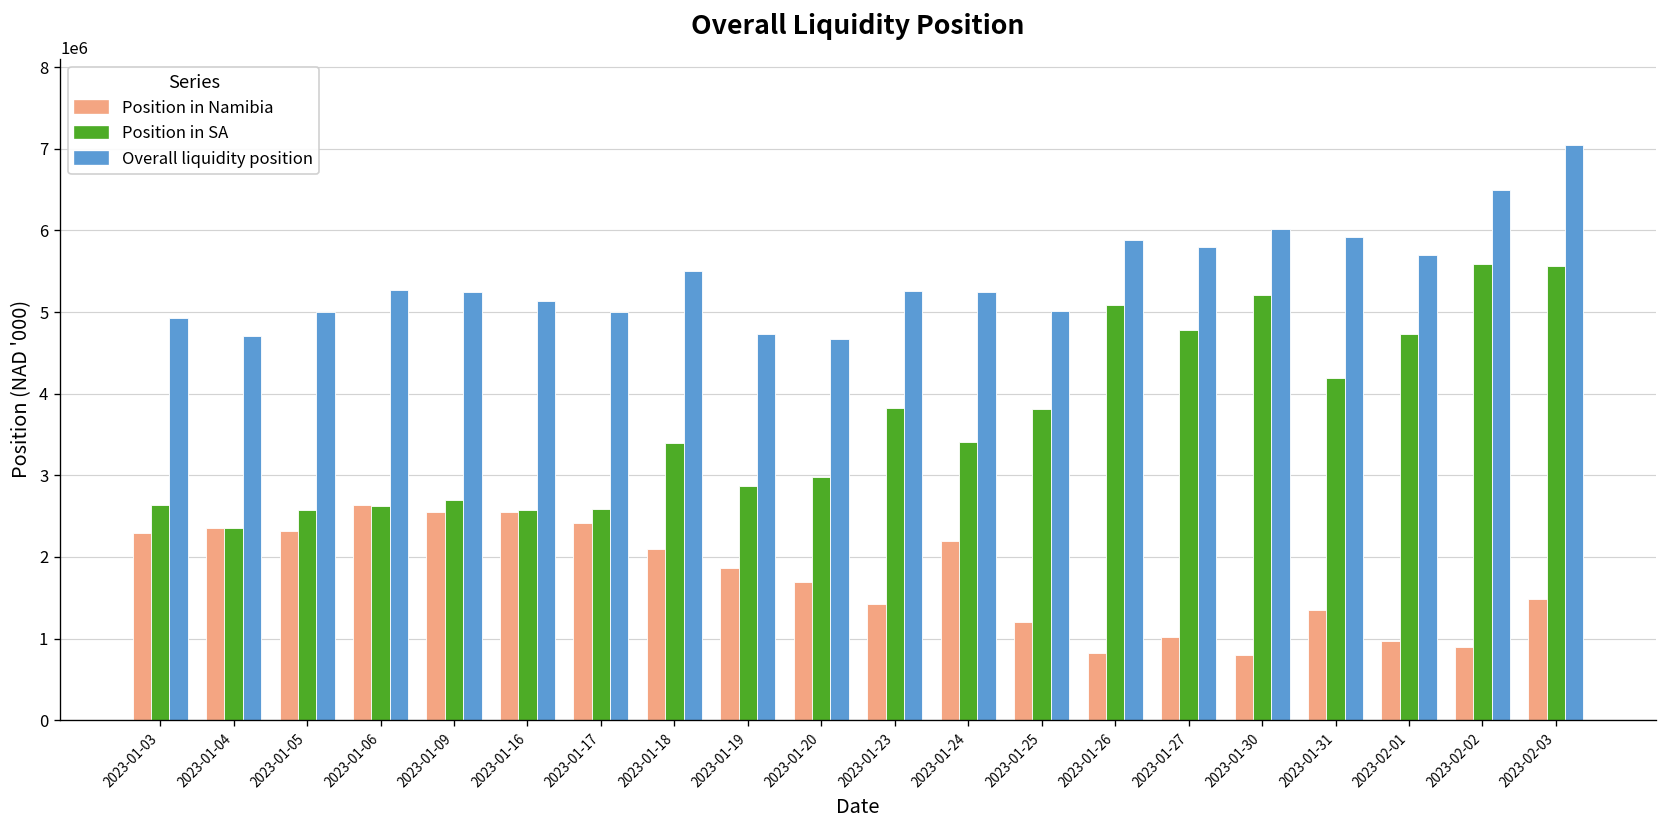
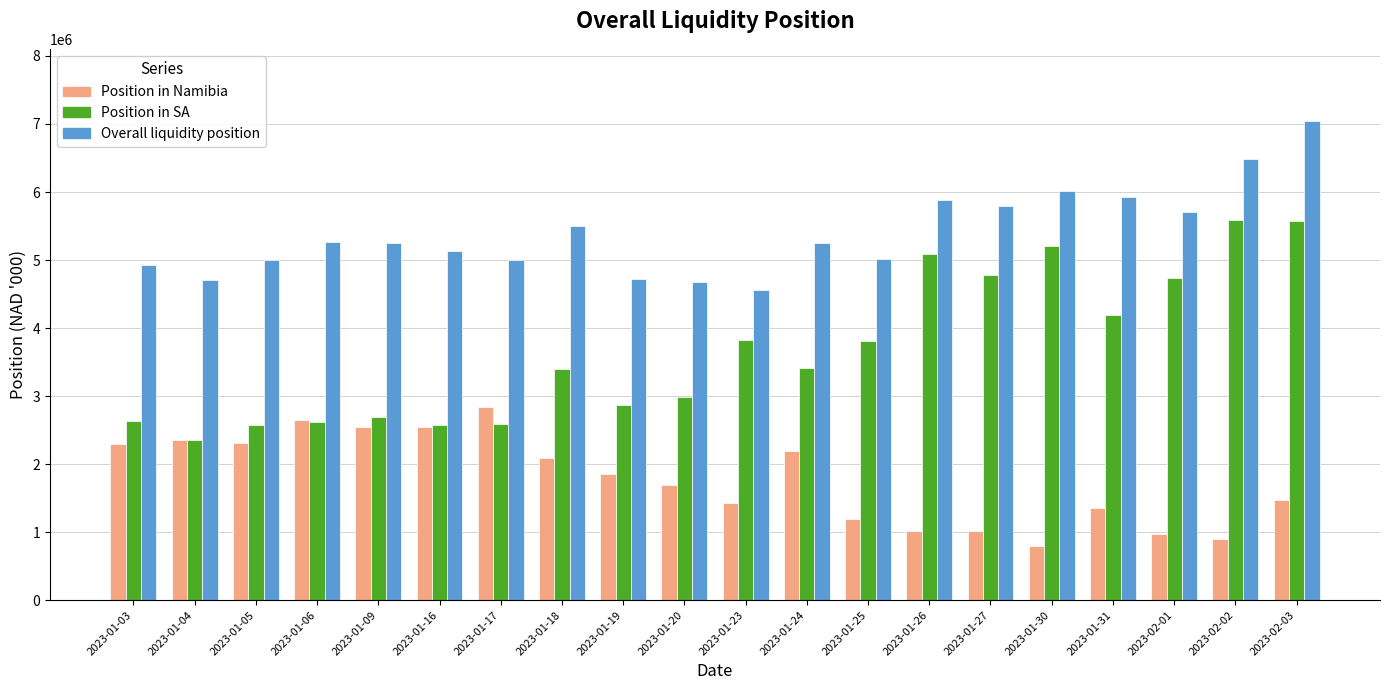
Position in Namibia, 2023-01-17: 2400000 -> 2800000
Overall liquidity position, 2023-01-23: 5300000 -> 4600000
Position in Namibia, 2023-01-26: 800000 -> 1000000
